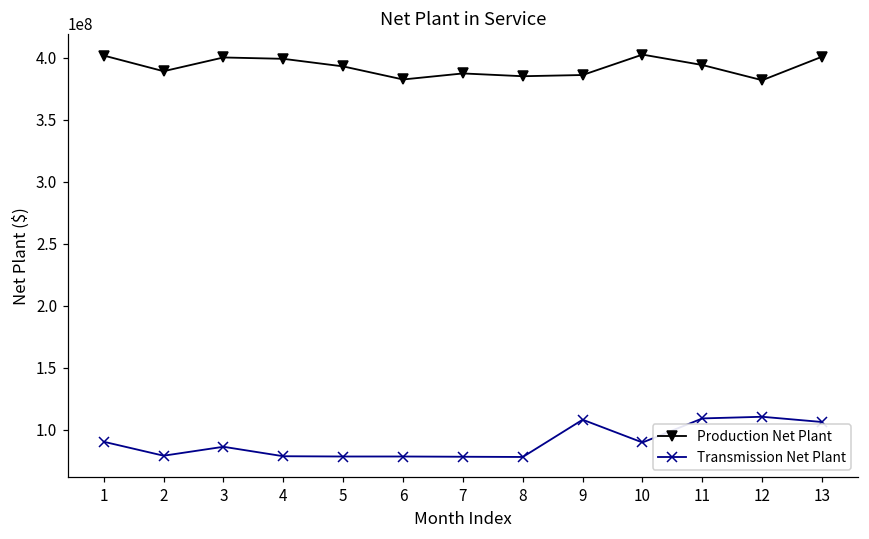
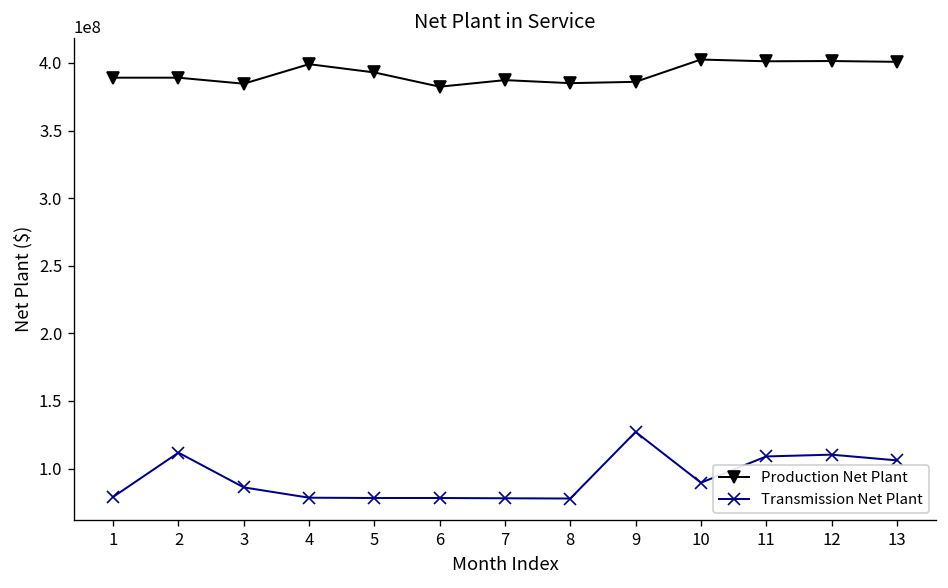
Production Net Plant, 1: 402000000 -> 389000000
Transmission Net Plant, 1: 90000000 -> 79000000
Transmission Net Plant, 2: 79000000 -> 112000000
Production Net Plant, 3: 400000000 -> 385000000
Transmission Net Plant, 9: 108000000 -> 127000000
Production Net Plant, 11: 394000000 -> 401000000
Production Net Plant, 12: 382000000 -> 401000000
